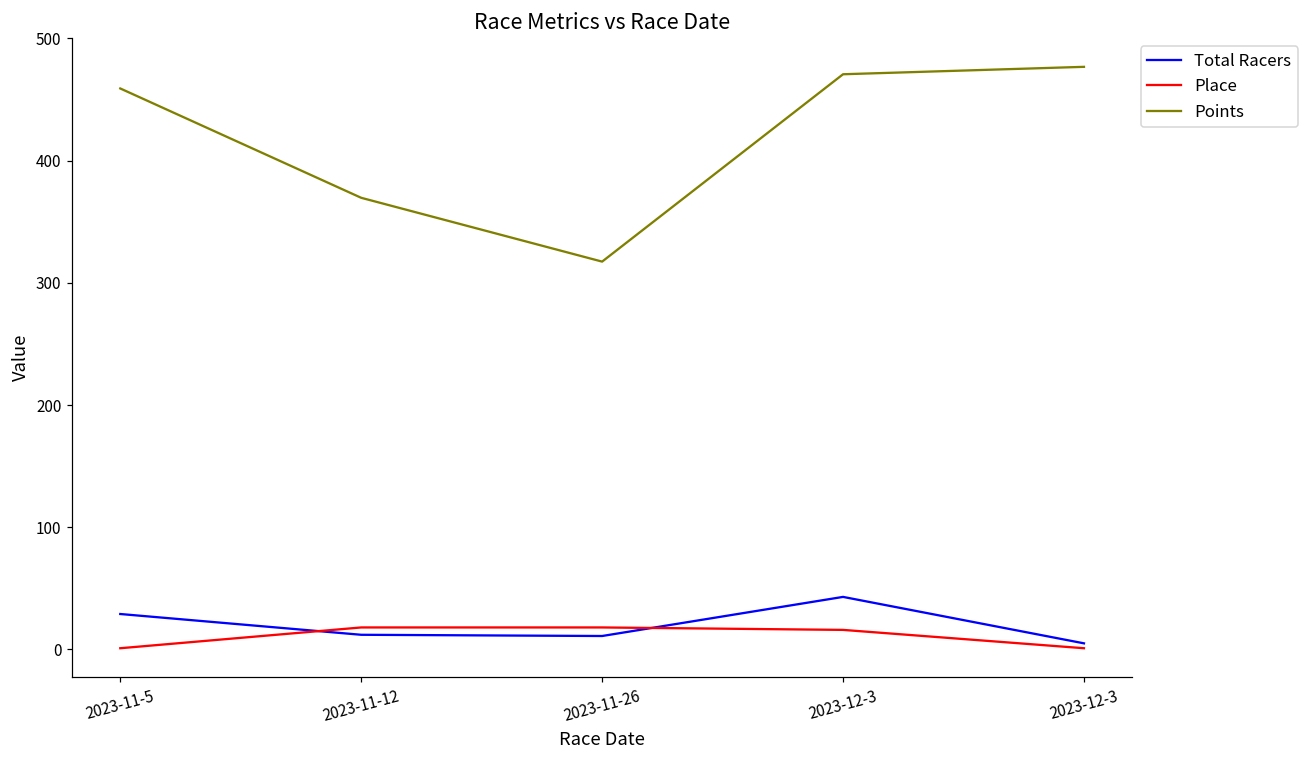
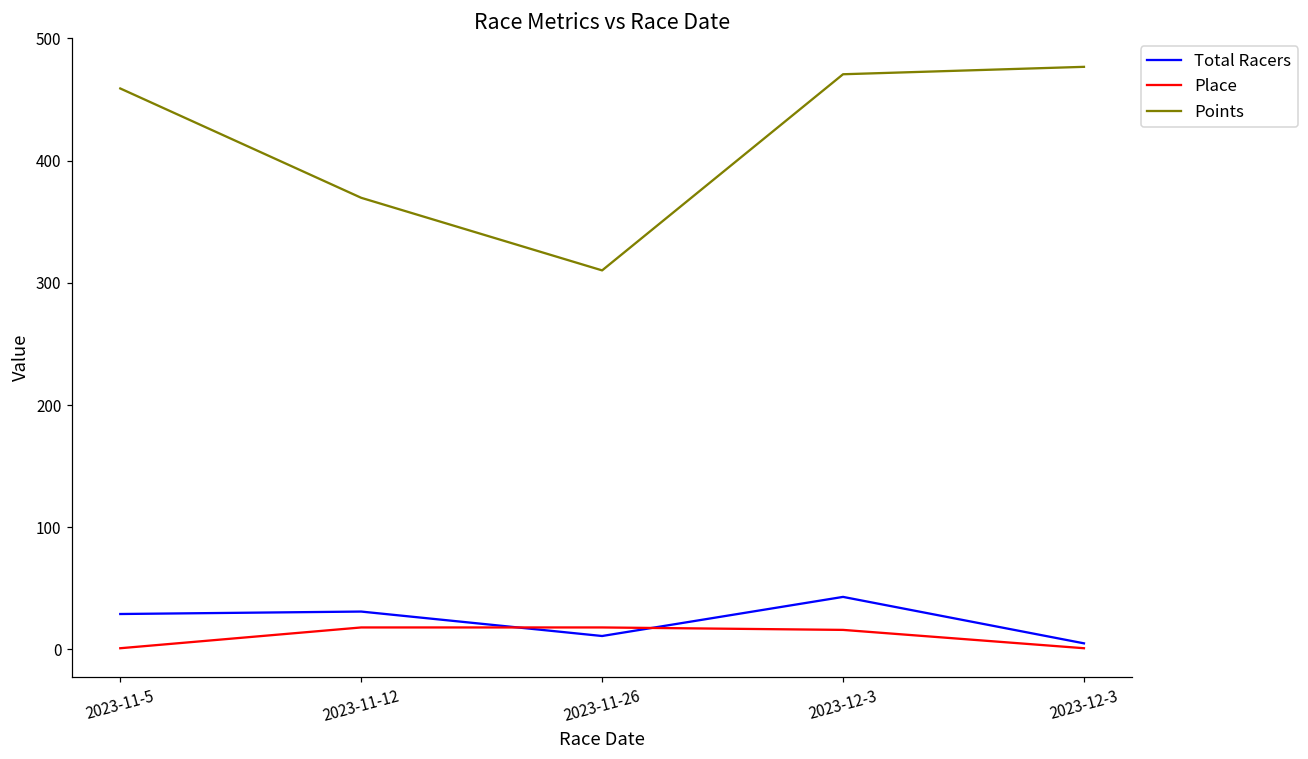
Total Racers, 2023-11-12: 12 -> 31
Points, 2023-11-26: 317 -> 310
